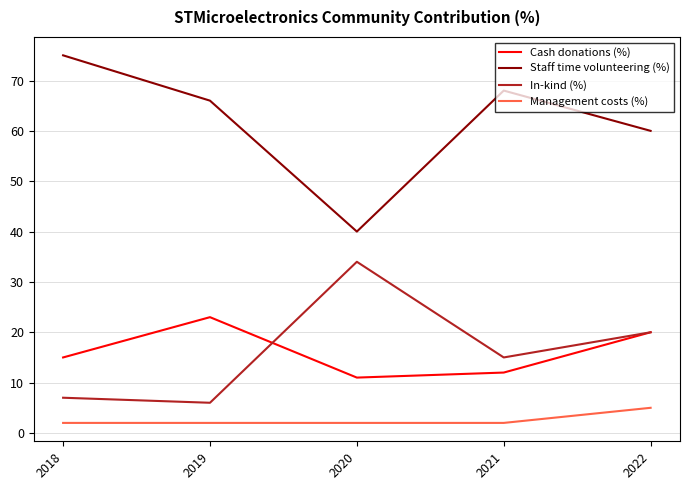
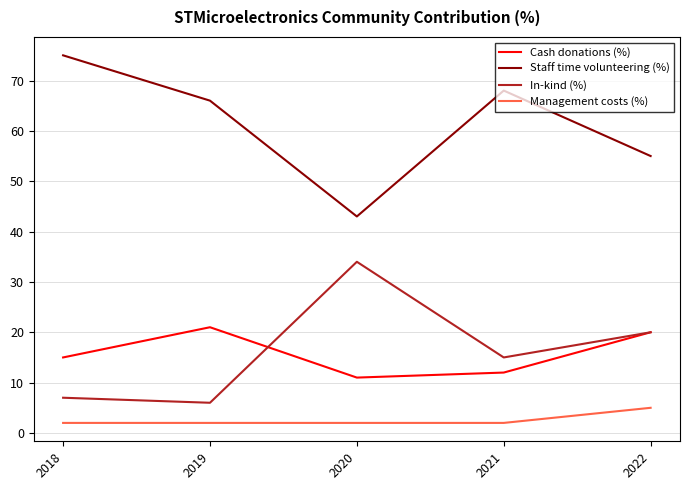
Cash donations (%), 2019: 23 -> 21
Staff time volunteering (%), 2020: 40 -> 43
Staff time volunteering (%), 2022: 60 -> 55
